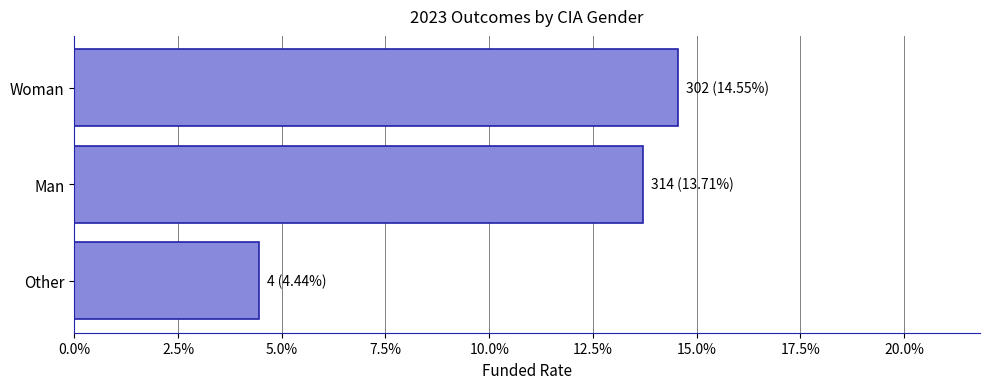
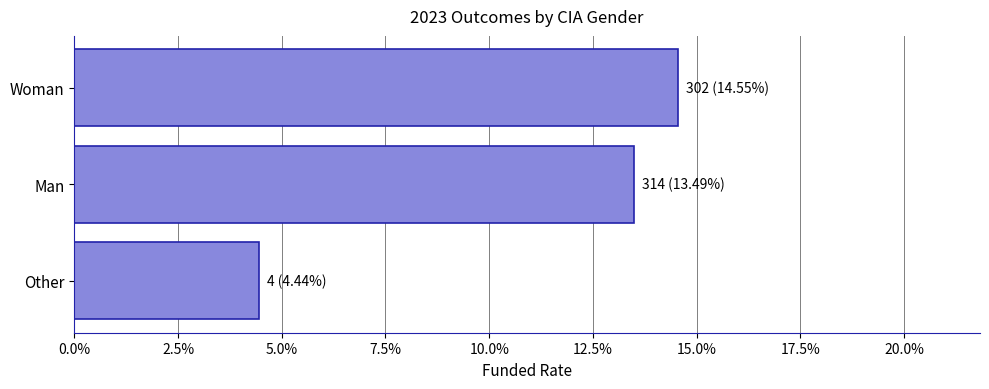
Man: (13.71%) -> (13.49%)
